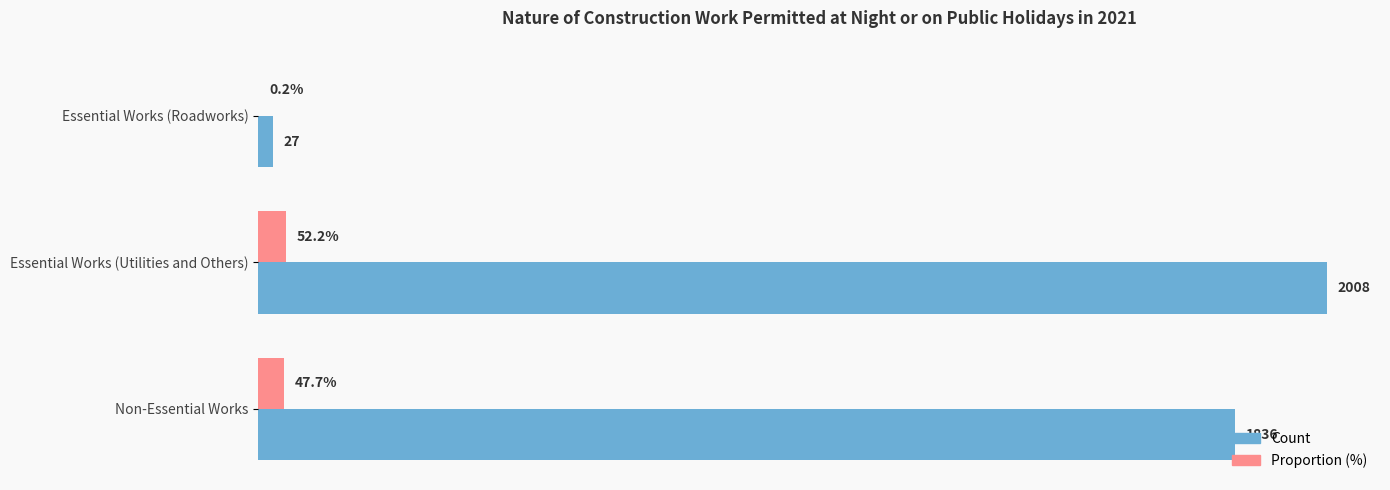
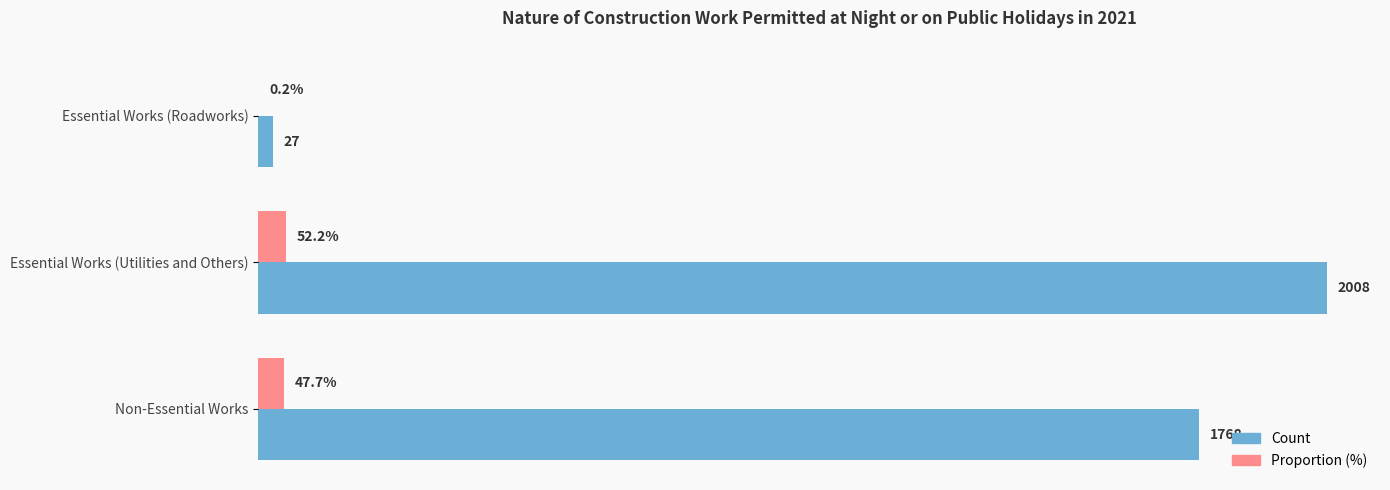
Count, Non-Essential Works: 1836 -> 1768
